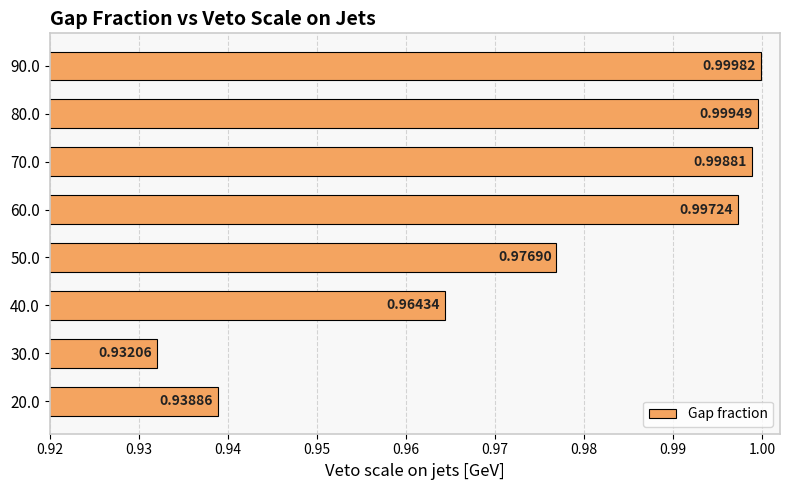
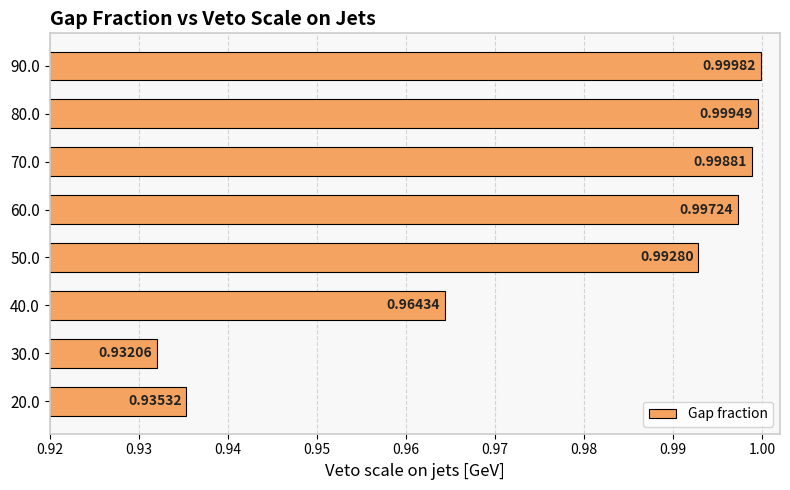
50.0: 0.97690 -> 0.99280
20.0: 0.93886 -> 0.93532
